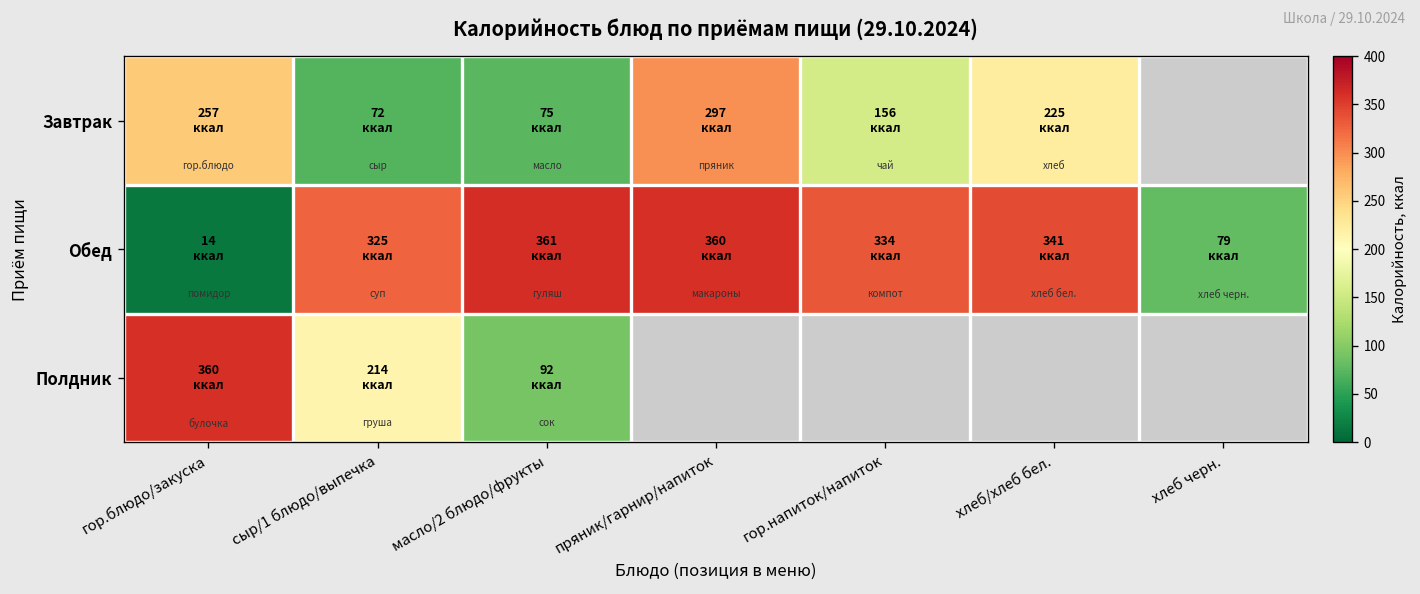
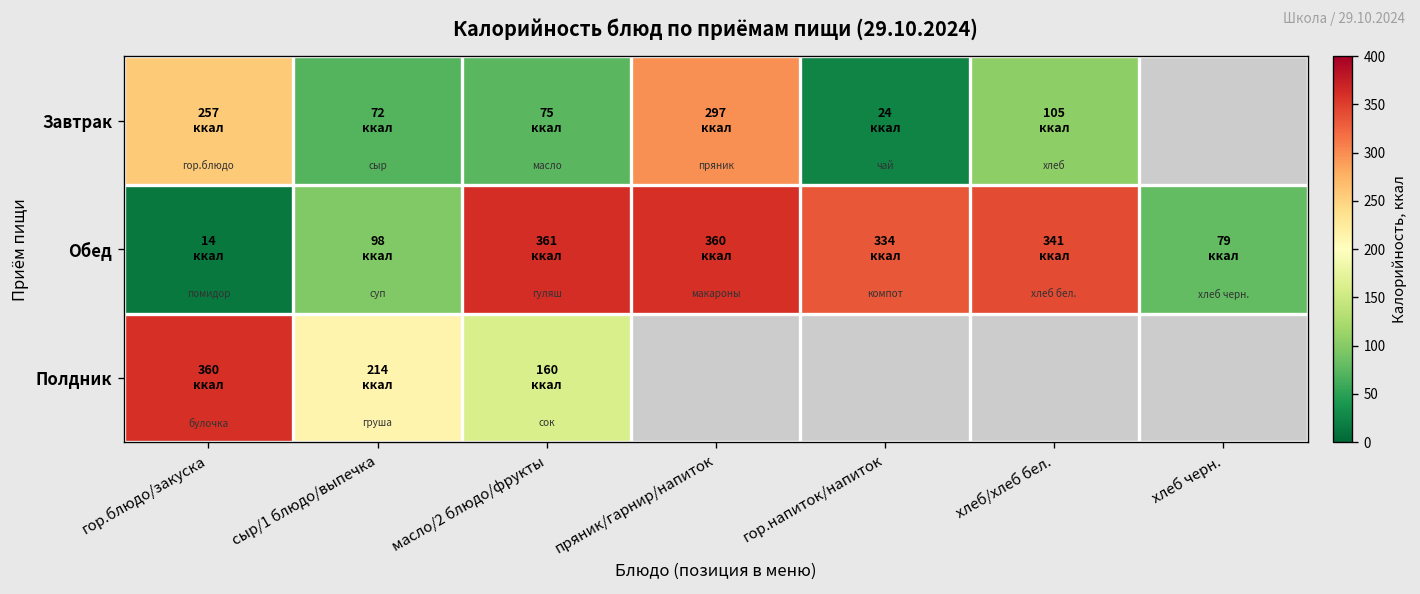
Завтрак, гор.напиток/напиток: 156 -> 24
Завтрак, хлеб/хлеб бел.: 225 -> 105
Обед, сыр/1 блюдо/выпечка: 325 -> 98
Полдник, масло/2 блюдо/фрукты: 92 -> 160
